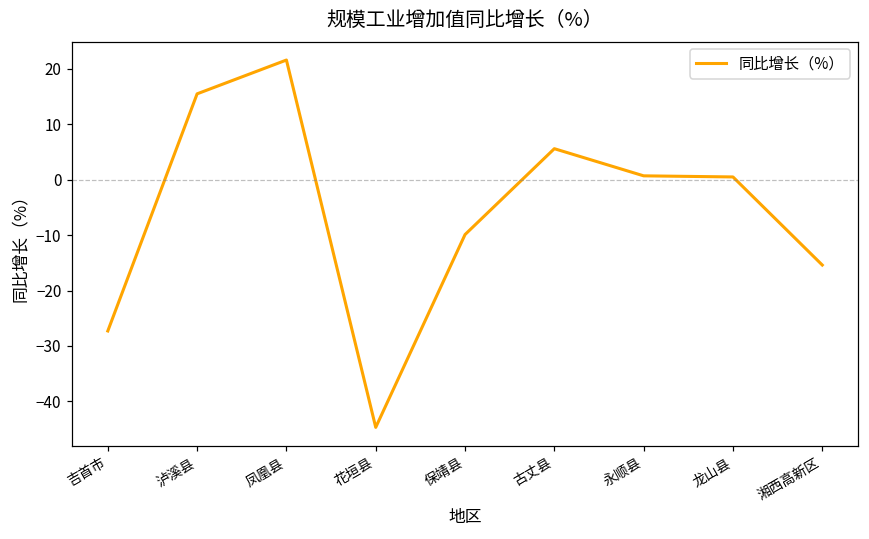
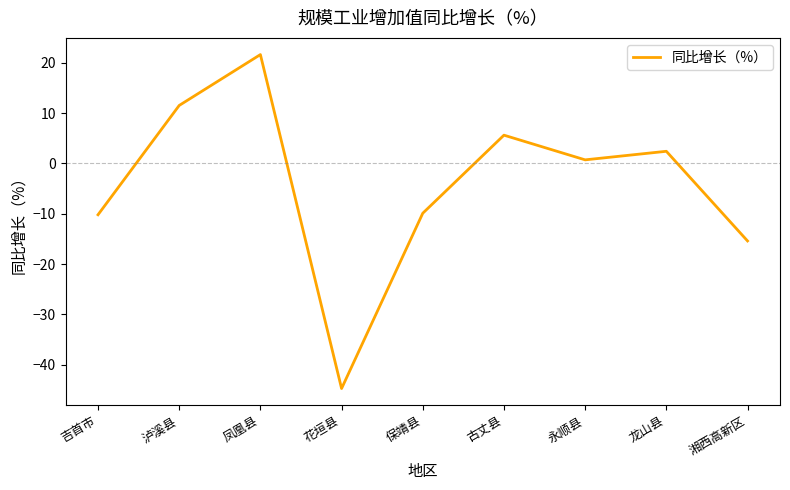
吉首市: -27 -> -10
泸溪县: 16 -> 12
龙山县: 1 -> 2
